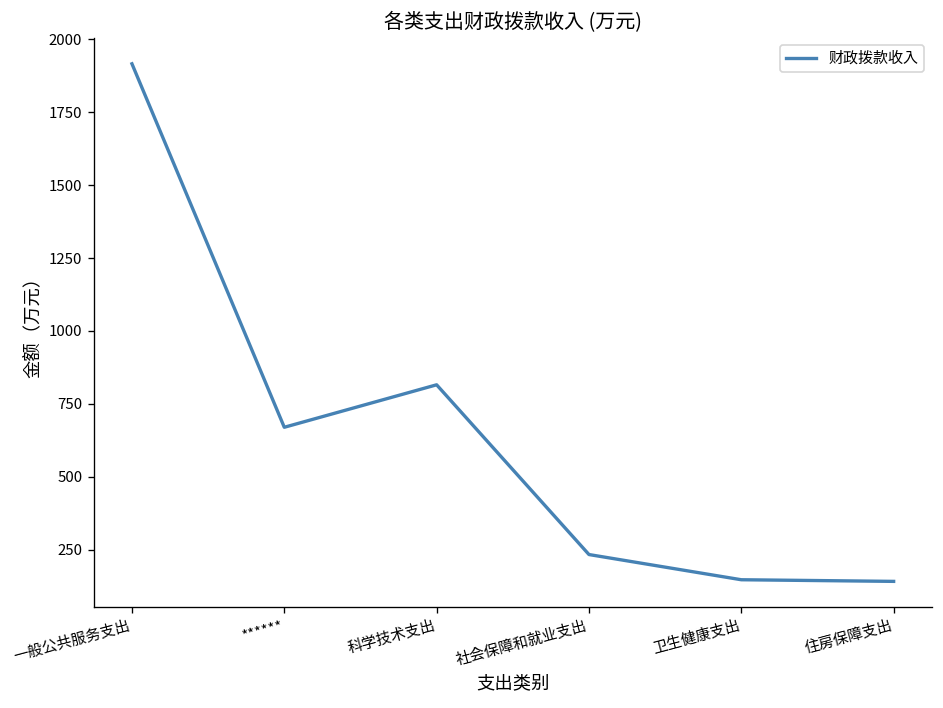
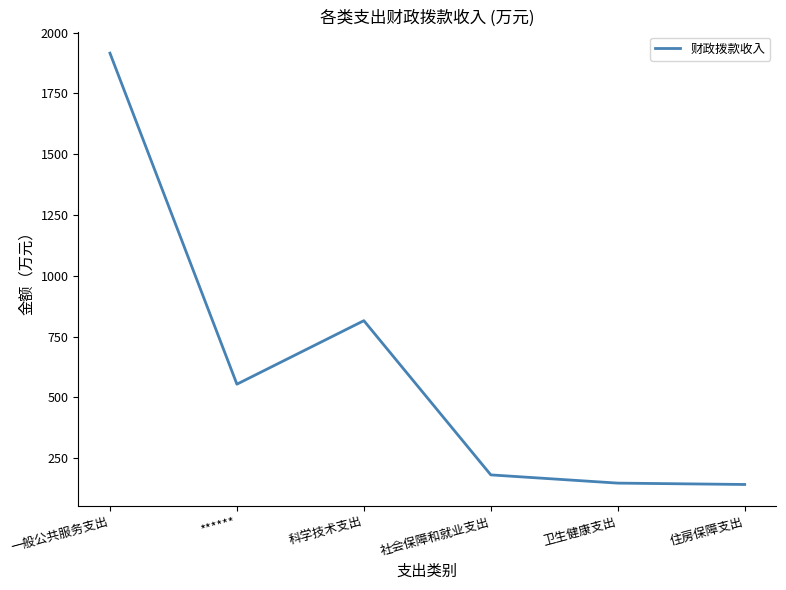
******: 670 -> 550
社会保障和就业支出: 230 -> 180
